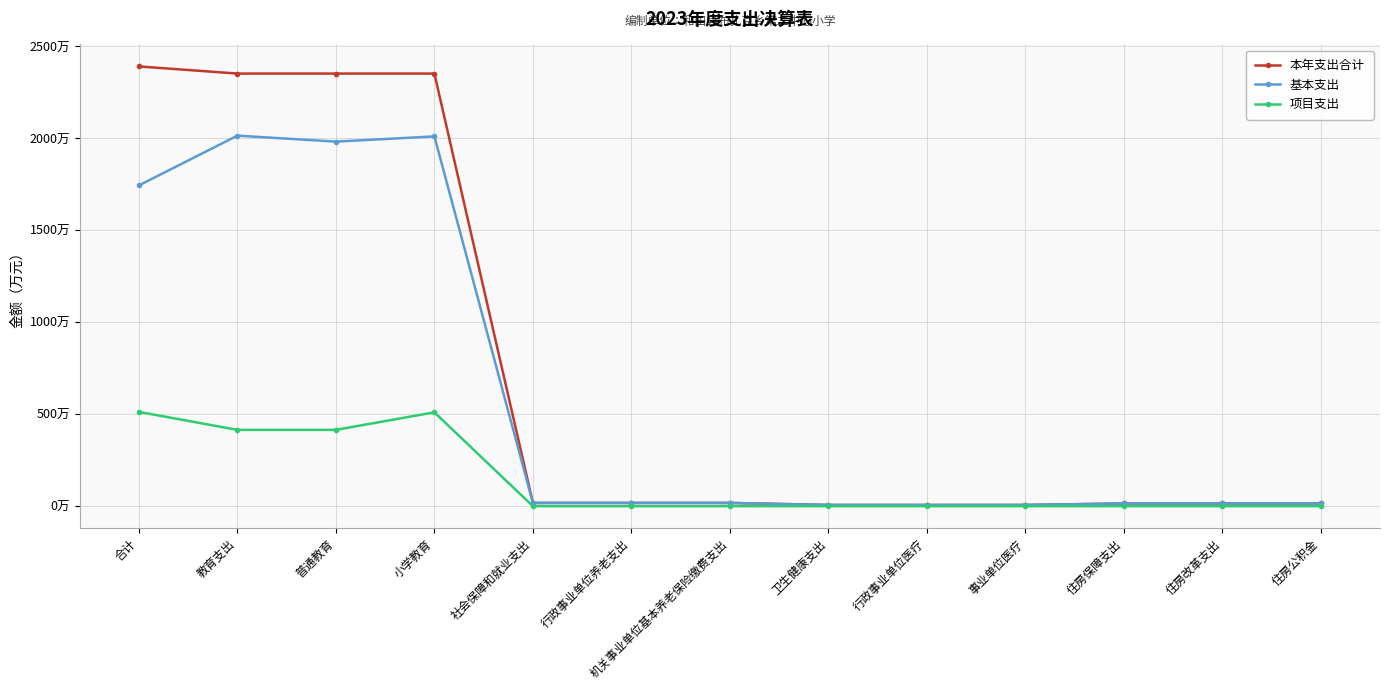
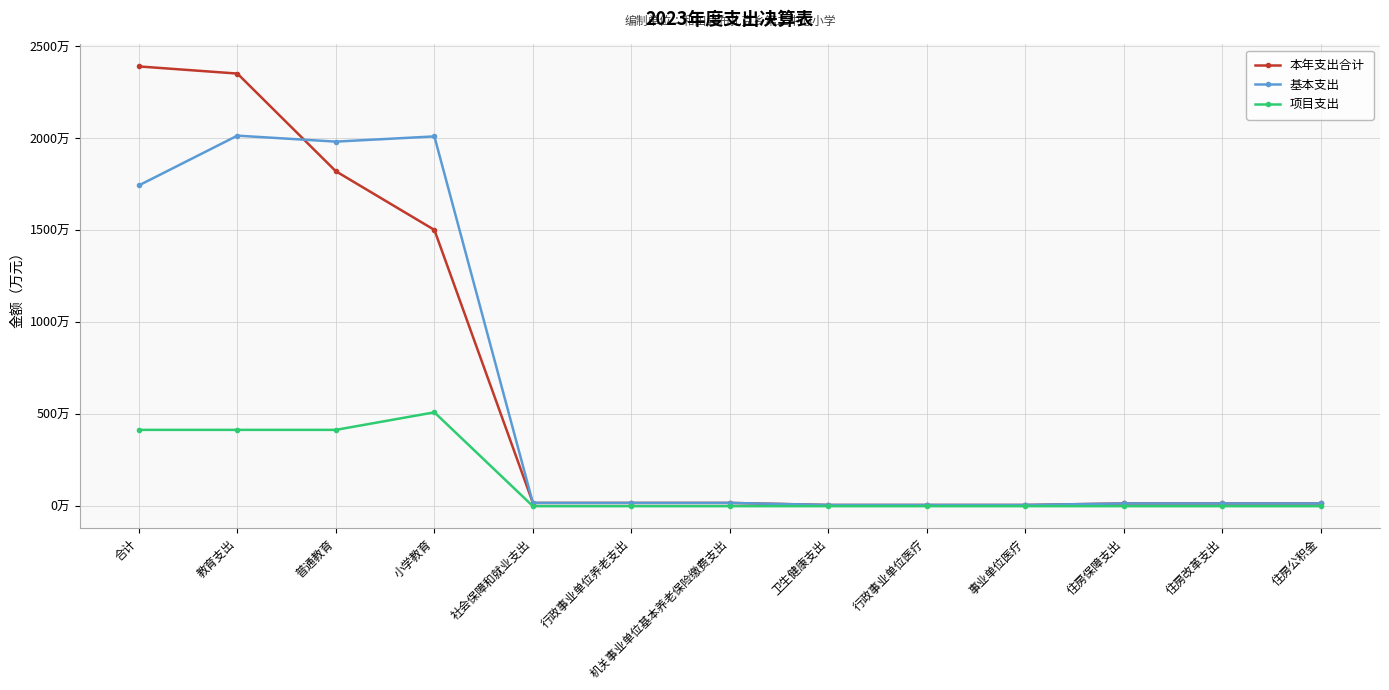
项目支出, 合计: 510万 -> 410万
本年支出合计, 普通教育: 2350万 -> 1820万
本年支出合计, 小学教育: 2350万 -> 1500万
